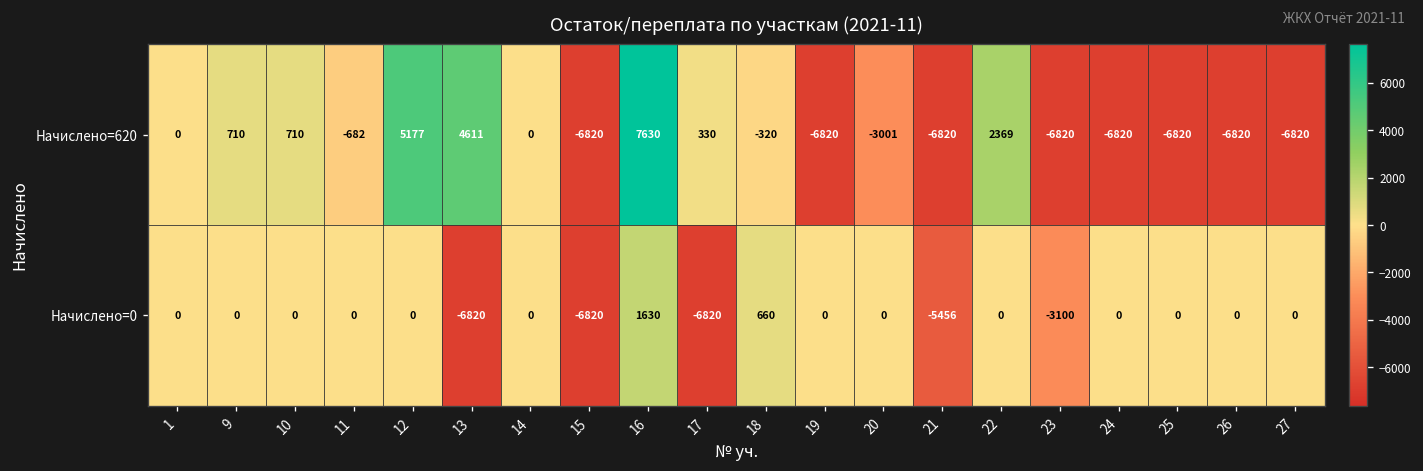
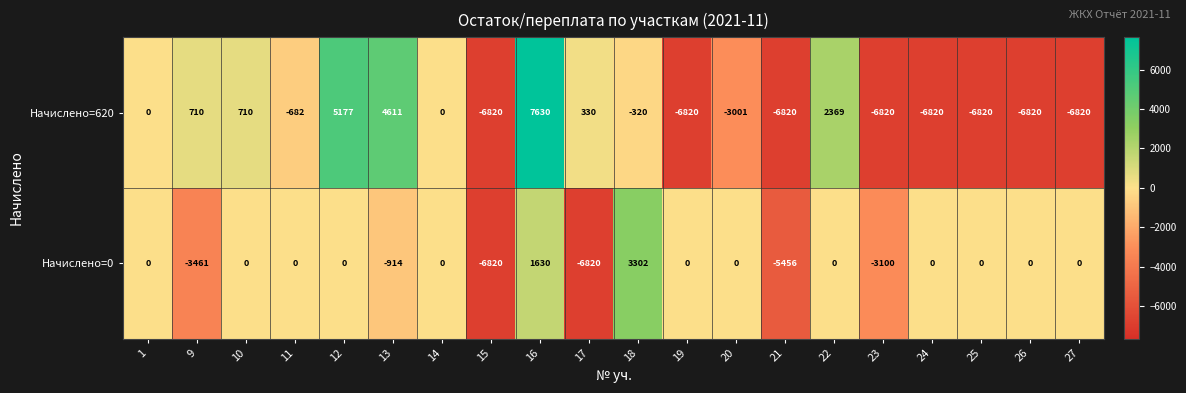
Начислено=0, 9: 0 -> -3461
Начислено=0, 13: -6820 -> -914
Начислено=0, 18: 660 -> 3302
